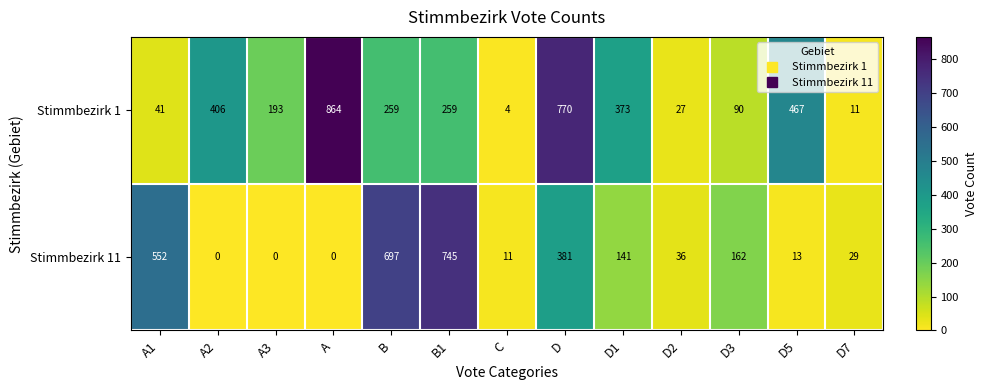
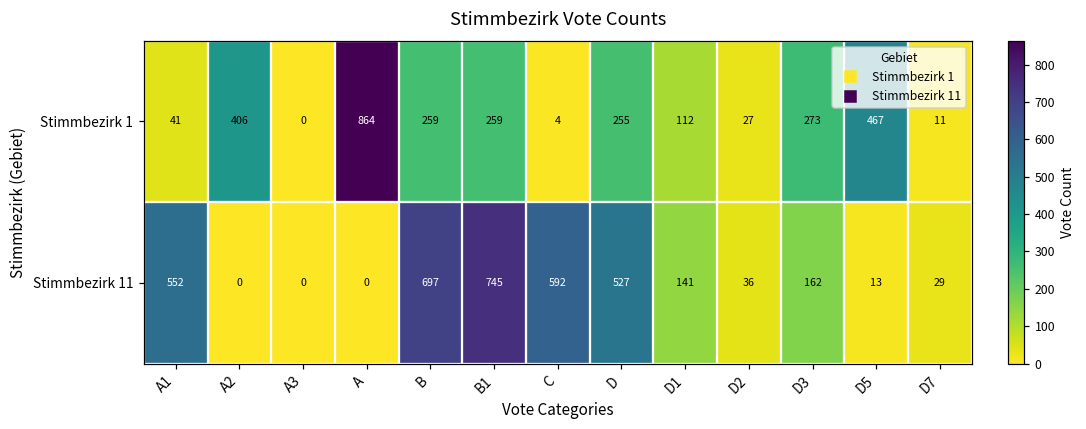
Stimmbezirk 1, A3: 193 -> 0
Stimmbezirk 1, D: 770 -> 255
Stimmbezirk 1, D1: 373 -> 112
Stimmbezirk 1, D3: 90 -> 273
Stimmbezirk 11, C: 11 -> 592
Stimmbezirk 11, D: 381 -> 527
